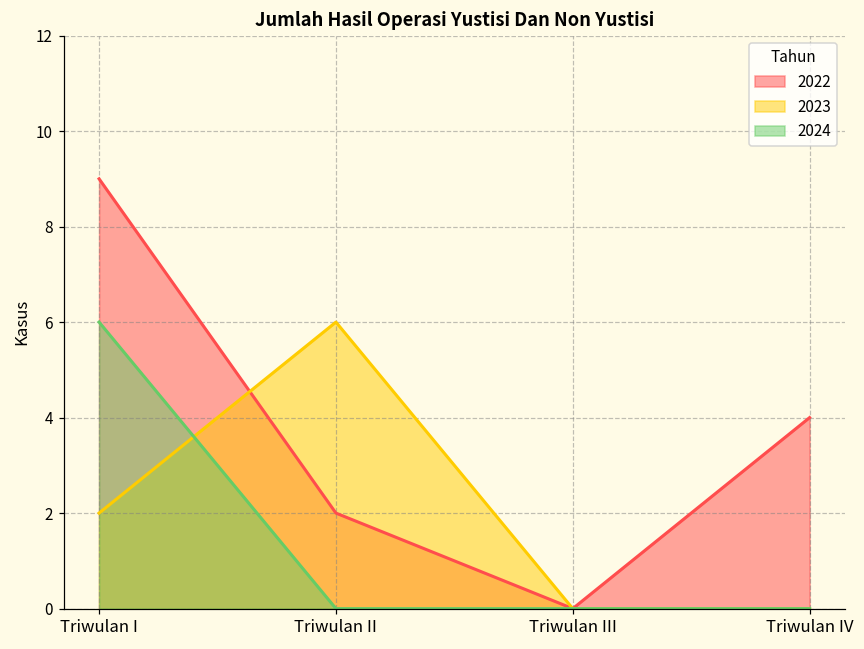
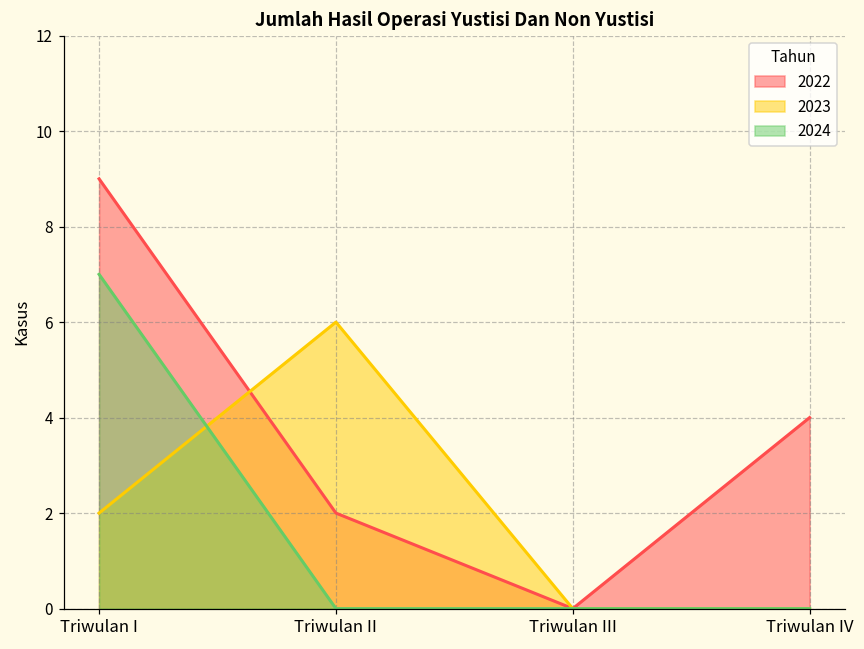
2024, Triwulan I: 6 -> 7
